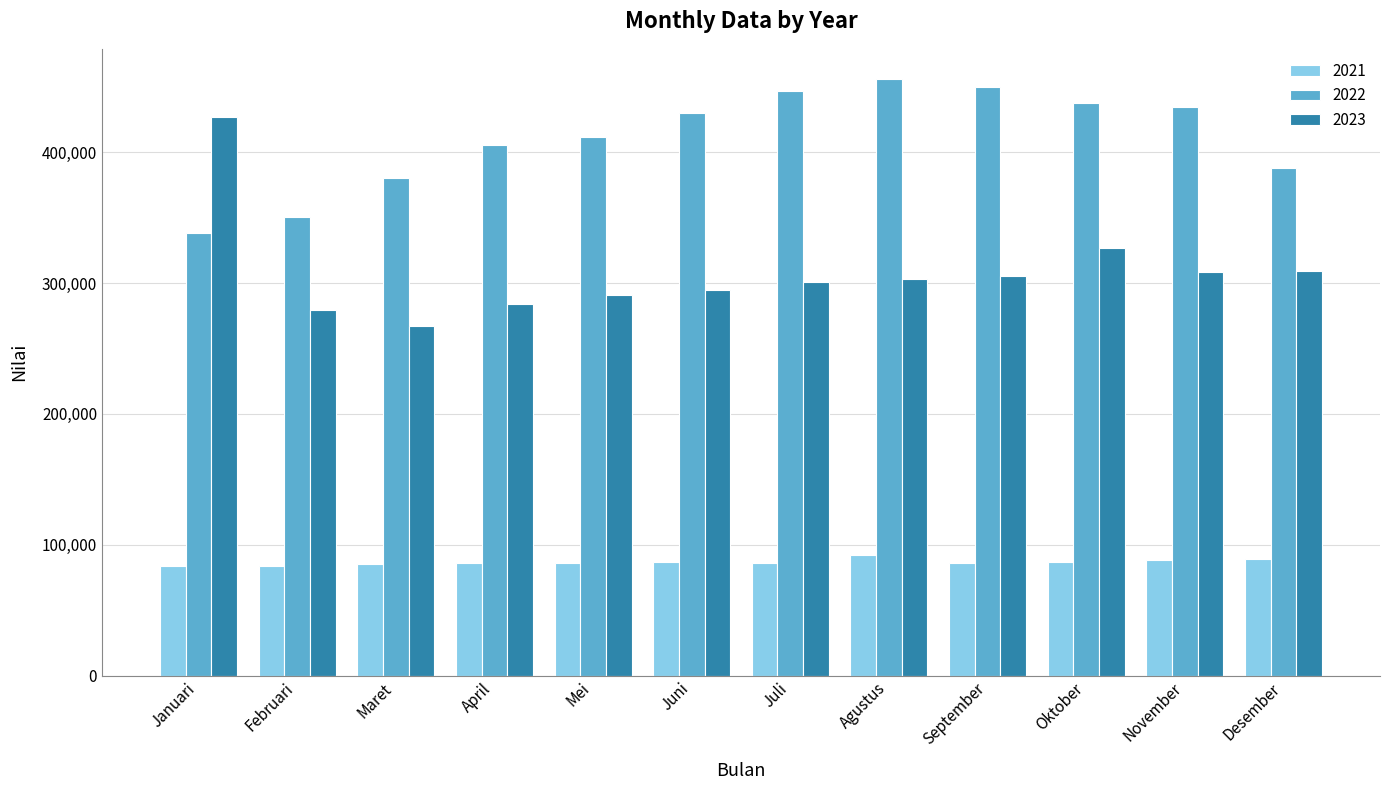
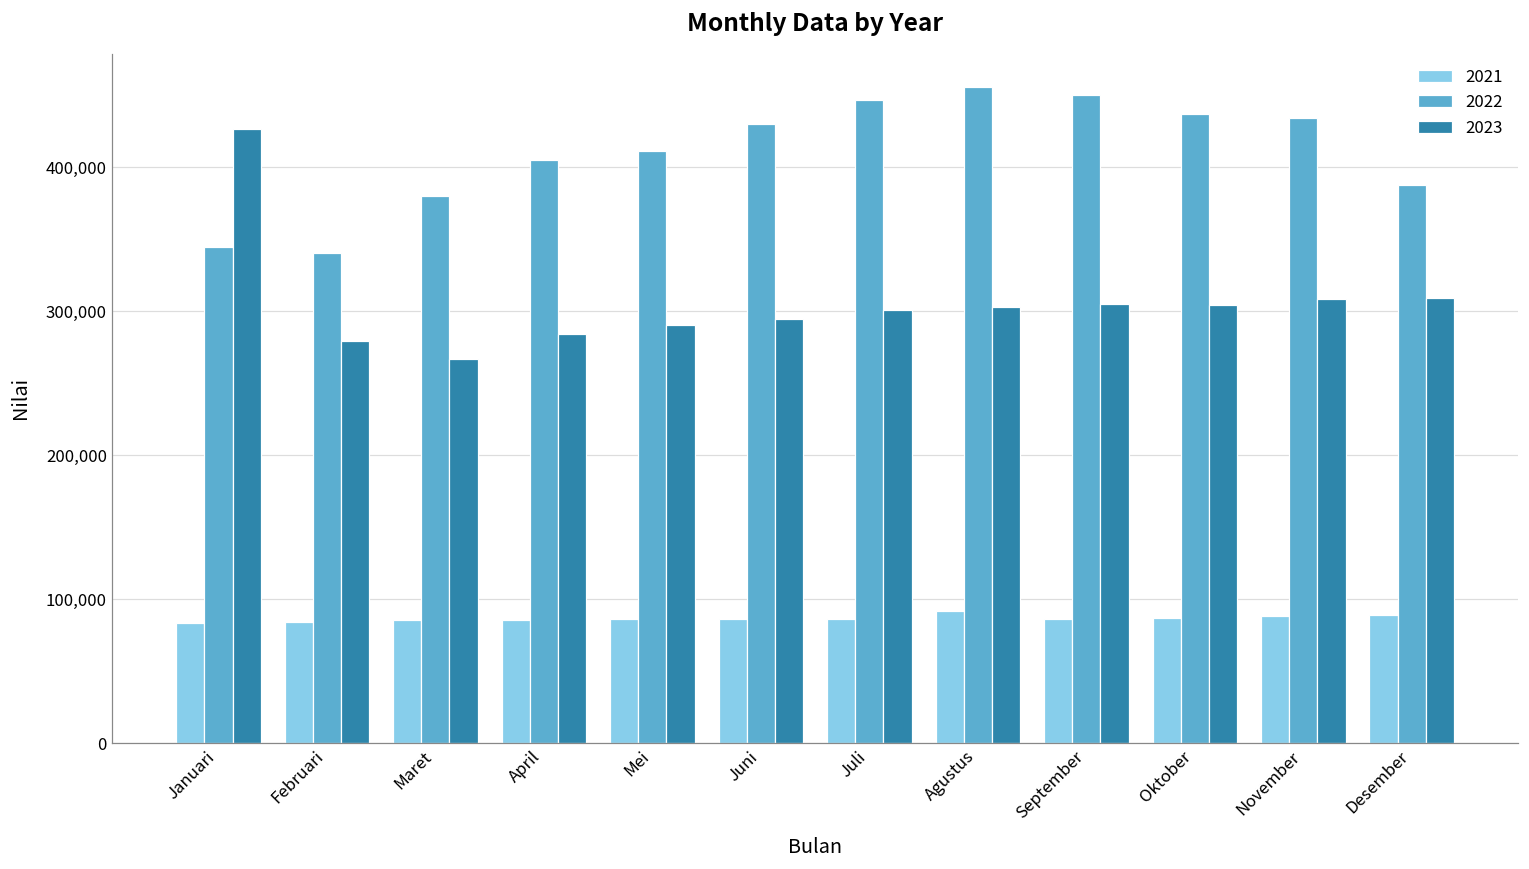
2022, Januari: 338,000 -> 345,000
2022, Februari: 351,000 -> 341,000
2023, Oktober: 327,000 -> 304,000
